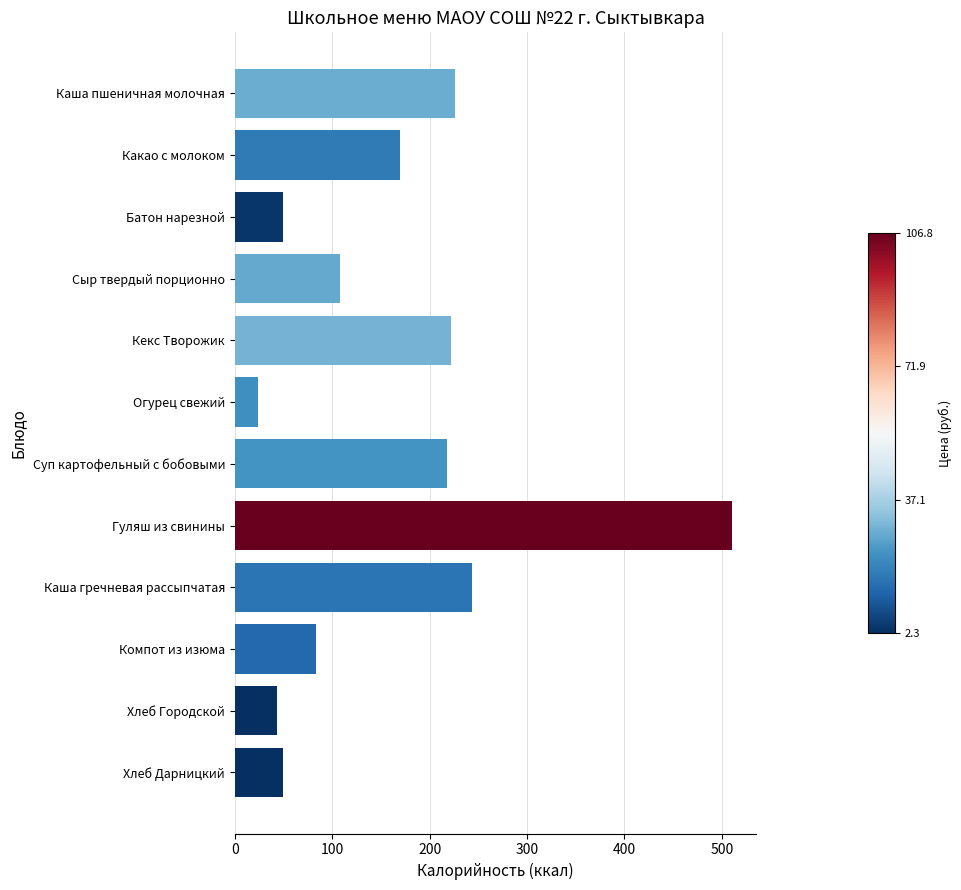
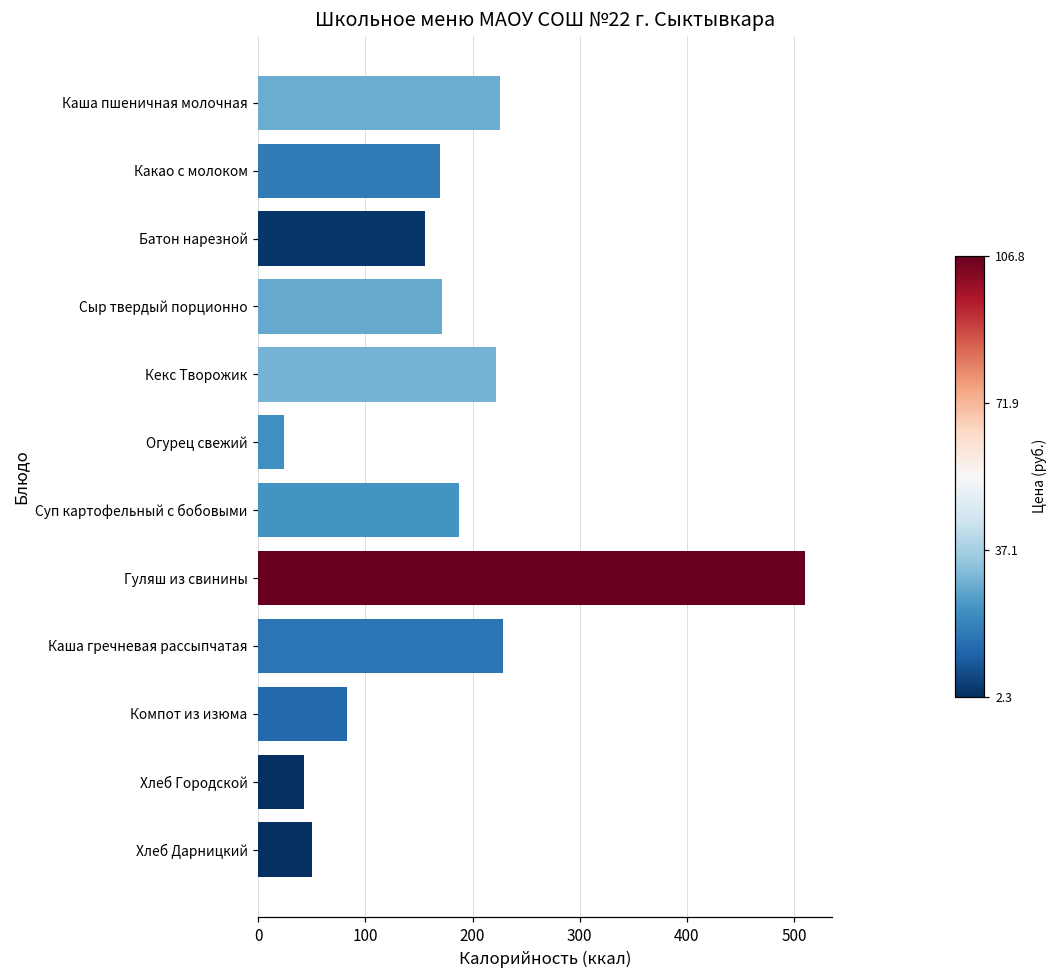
Батон нарезной: 50 -> 160
Сыр твердый порционно: 110 -> 170
Суп картофельный с бобовыми: 220 -> 190
Каша гречневая рассыпчатая: 240 -> 230
